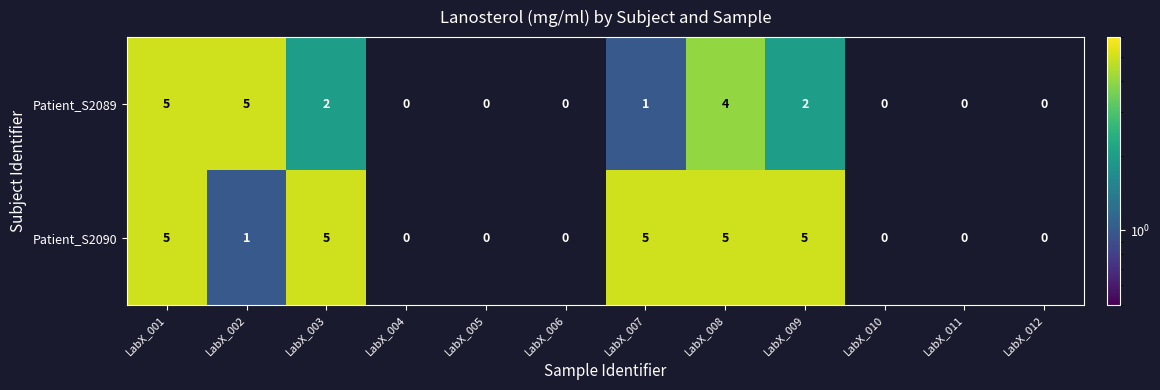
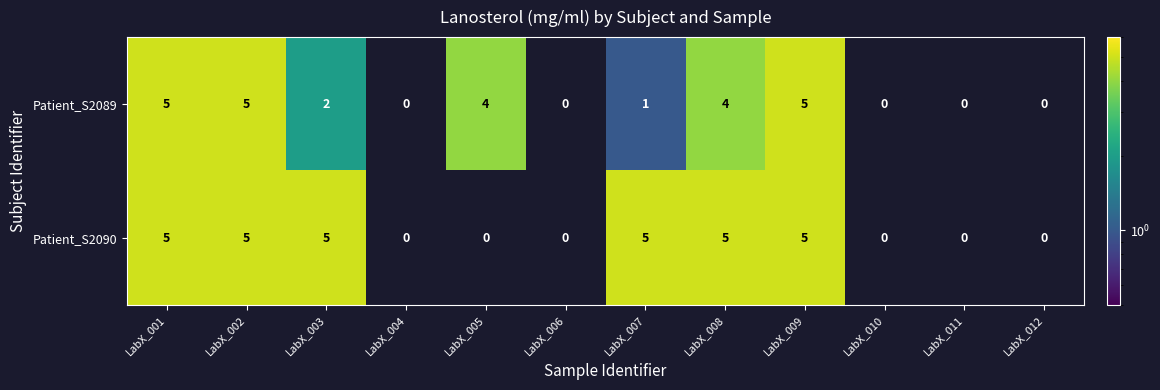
Patient_S2089, LabX_005: 0 -> 4
Patient_S2089, LabX_009: 2 -> 5
Patient_S2090, LabX_002: 1 -> 5
